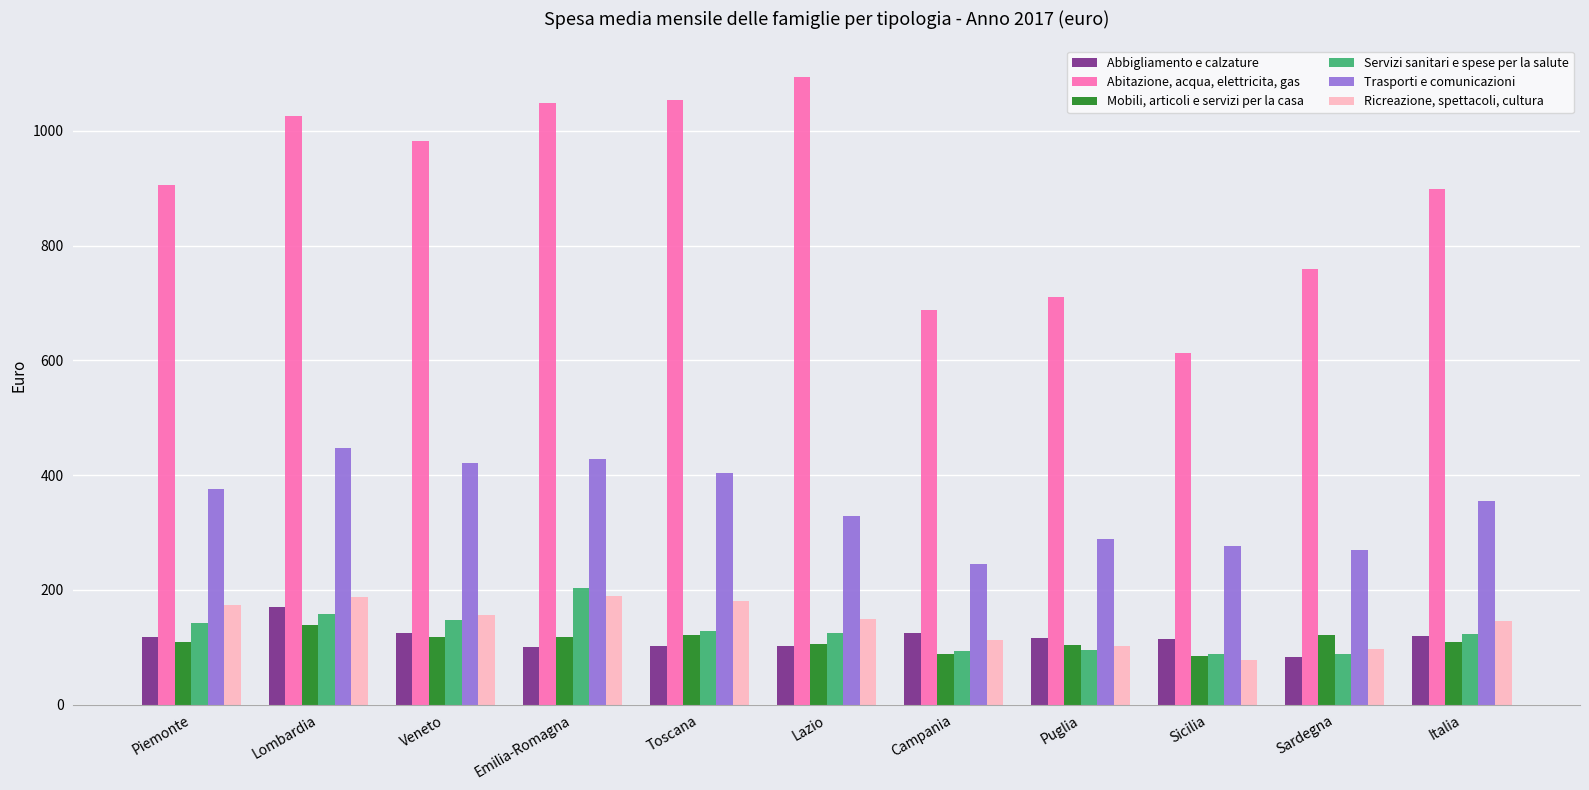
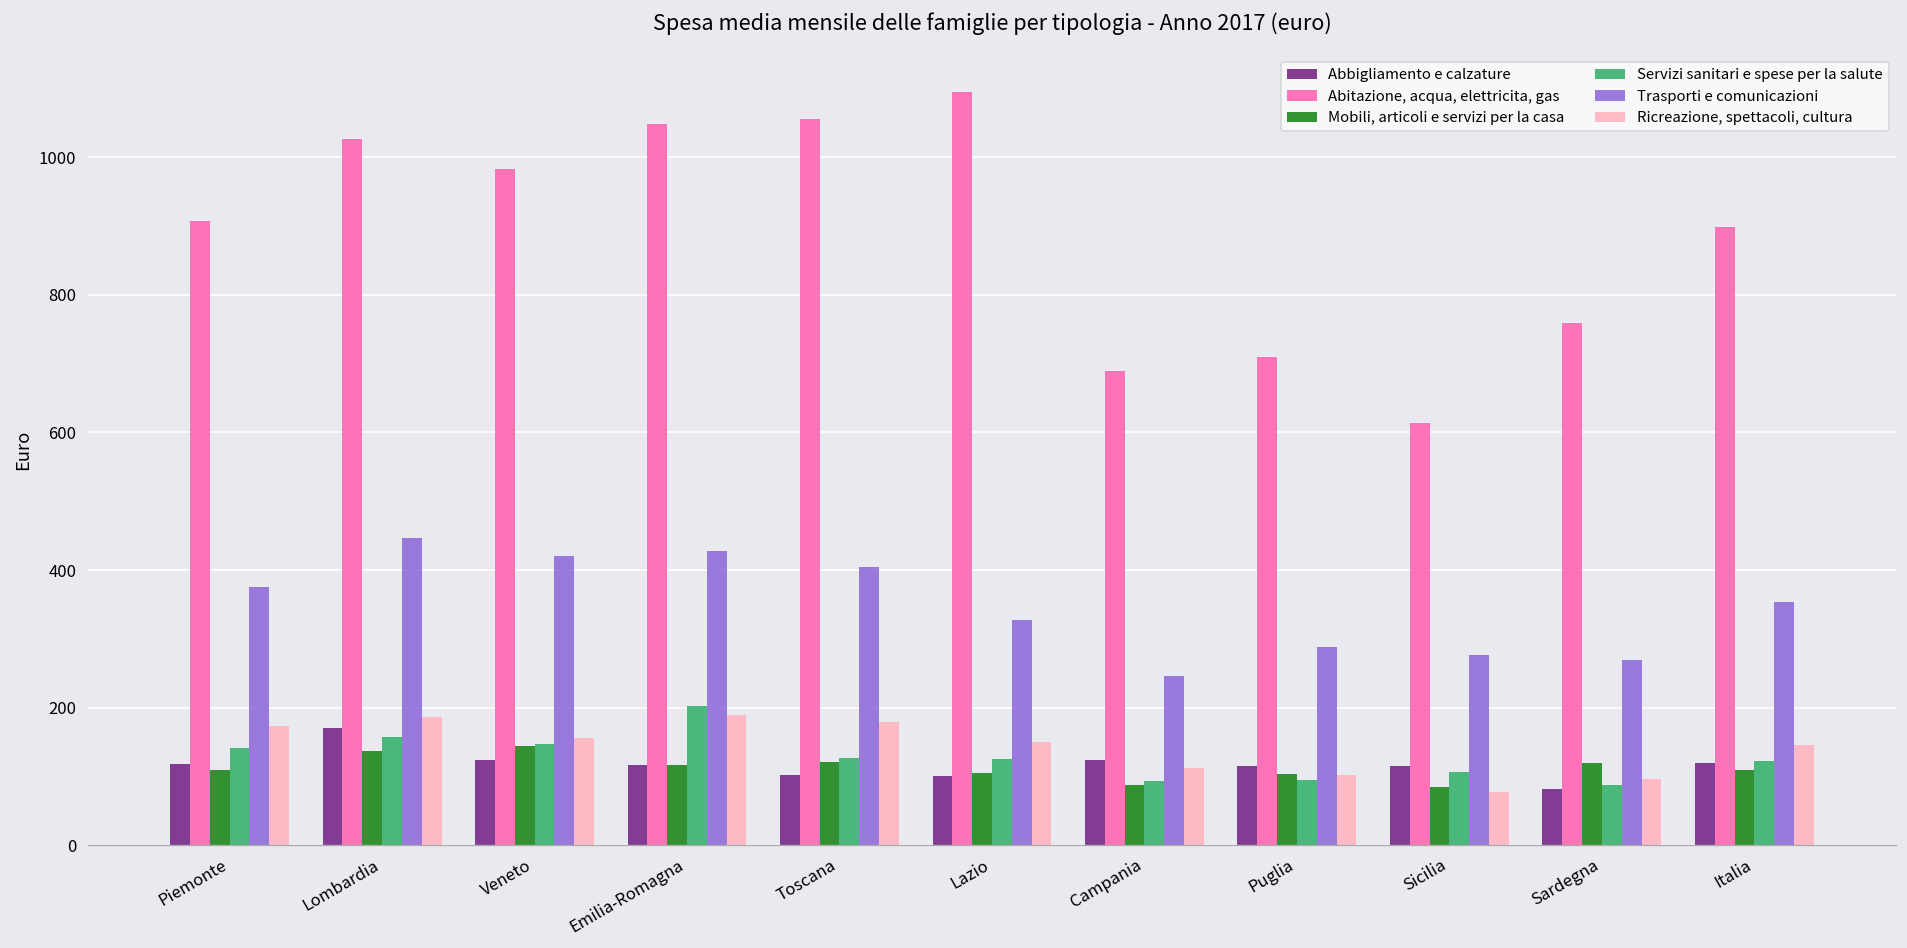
Mobili, articoli e servizi per la casa, Veneto: 120 -> 140
Abbigliamento e calzature, Emilia-Romagna: 100 -> 120
Servizi sanitari e spese per la salute, Sicilia: 90 -> 110
